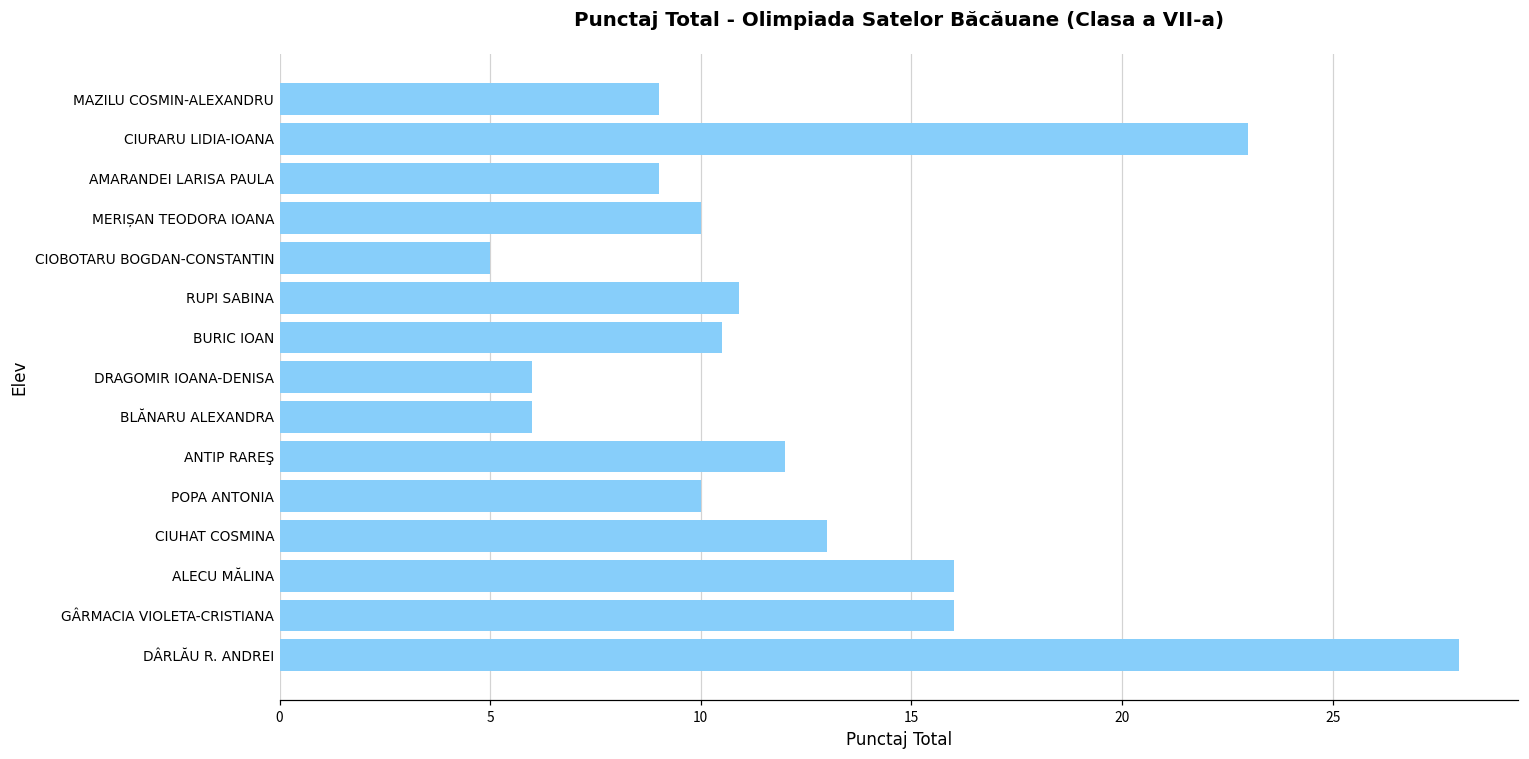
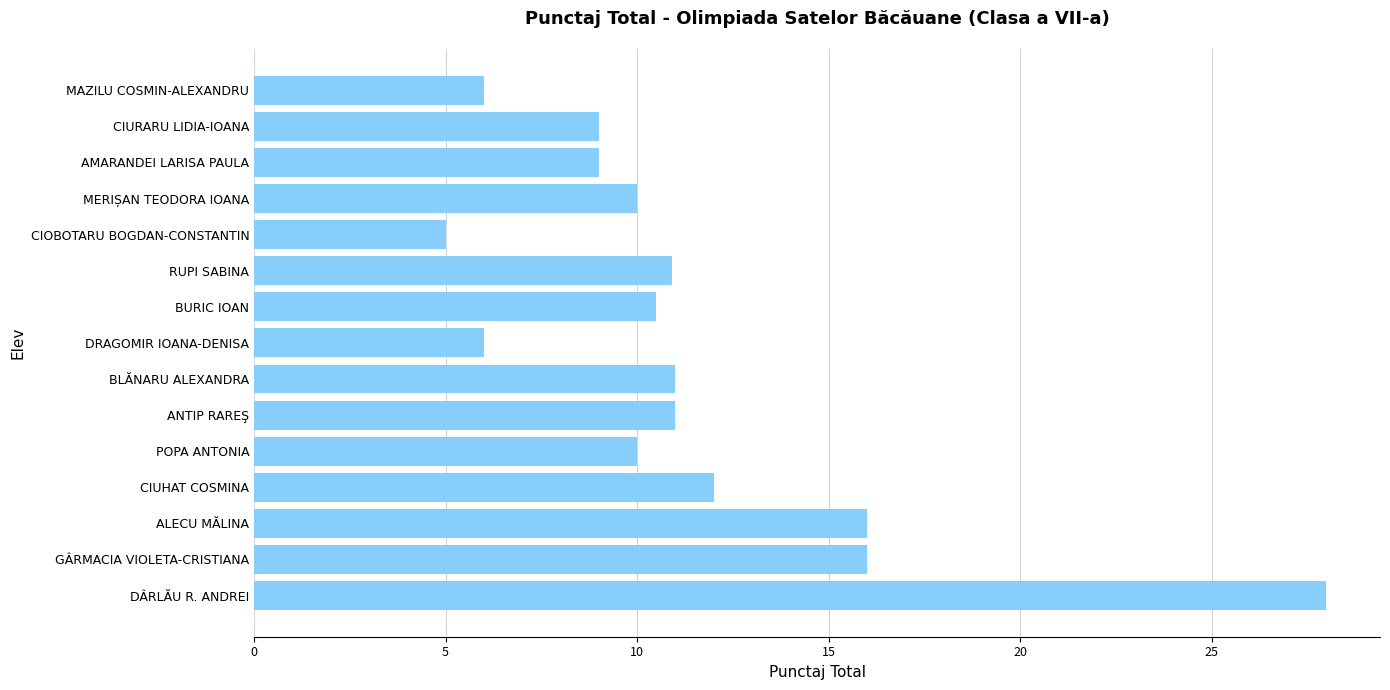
MAZILU COSMIN-ALEXANDRU: 9 -> 6
CIURARU LIDIA-IOANA: 23 -> 9
BLĂNARU ALEXANDRA: 6 -> 11
ANTIP RAREŞ: 12 -> 11
CIUHAT COSMINA: 13 -> 12
